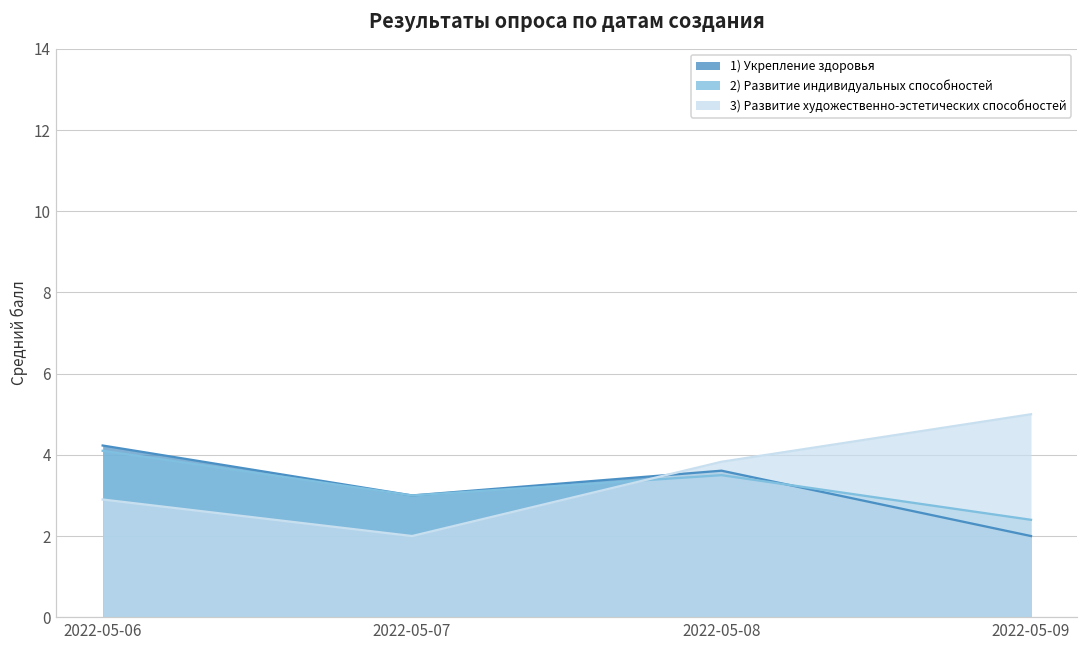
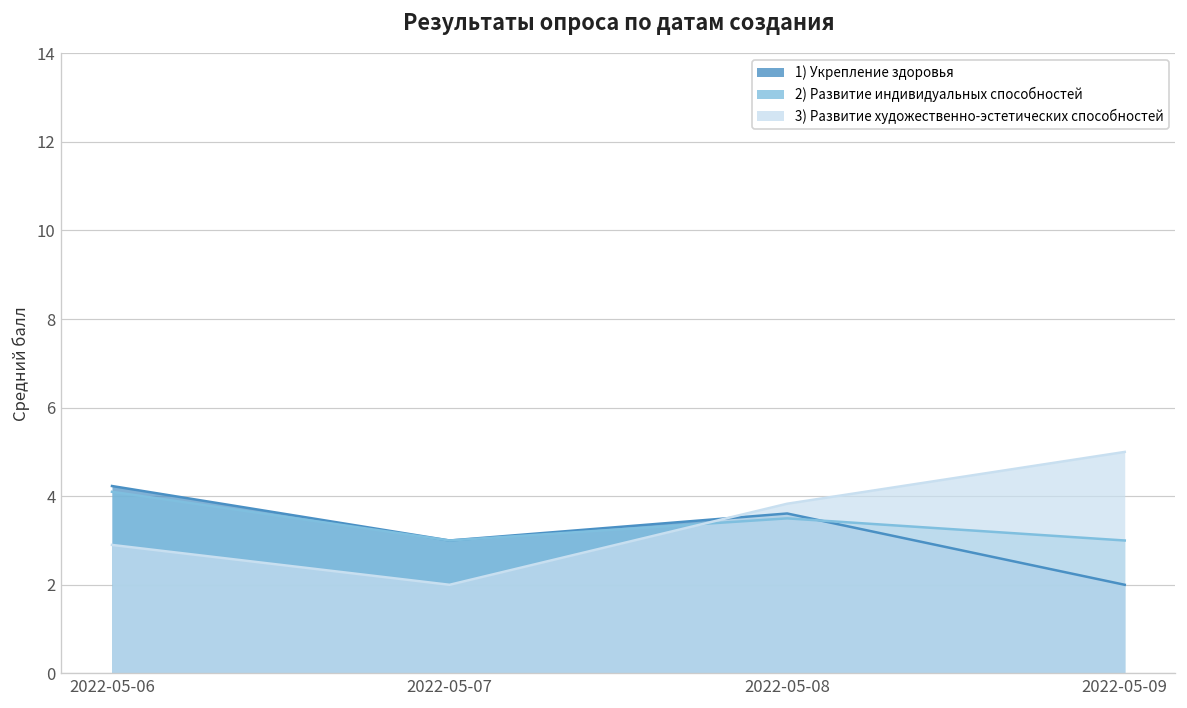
2) Развитие индивидуальных способностей, 2022-05-09: 2.4 -> 3.0
